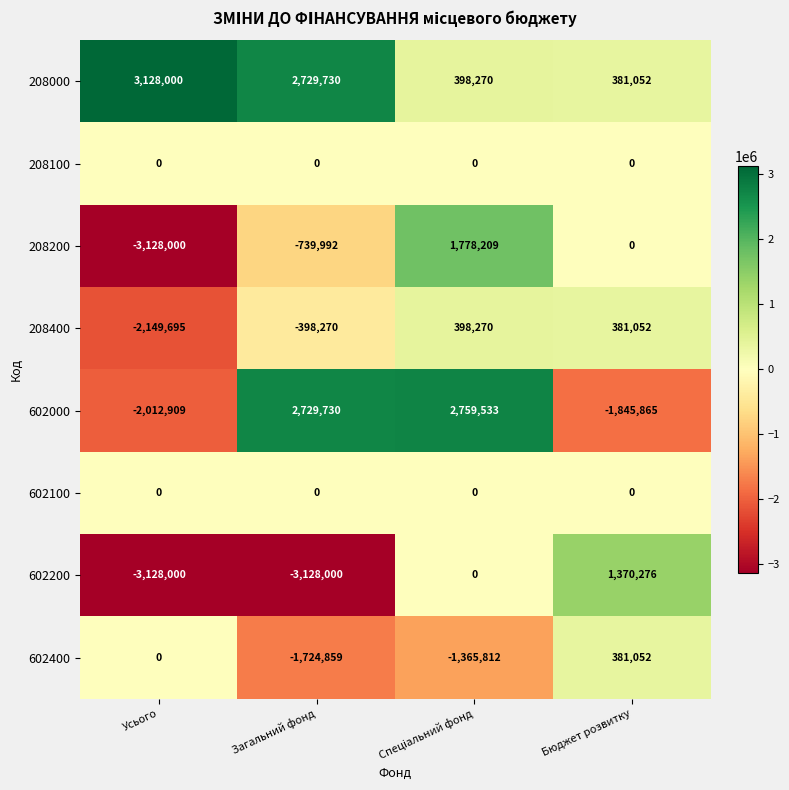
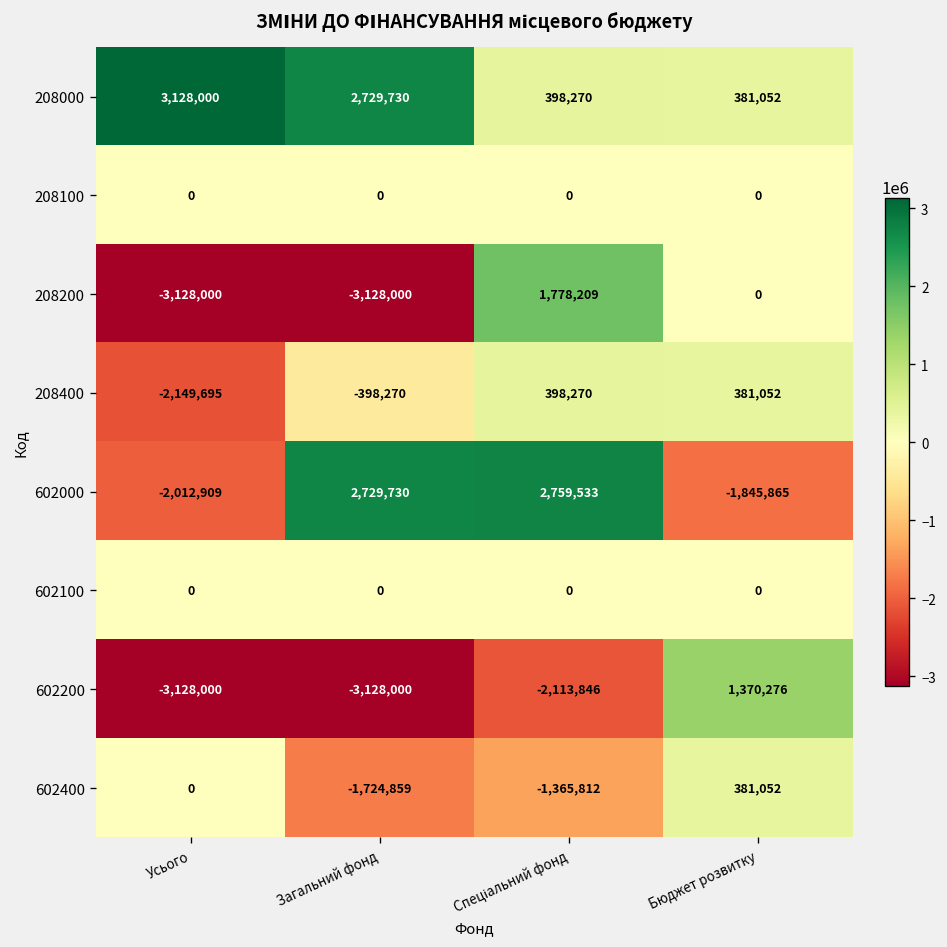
208200, Загальний фонд: -739,992 -> -3,128,000
602200, Спеціальний фонд: 0 -> -2,113,846
